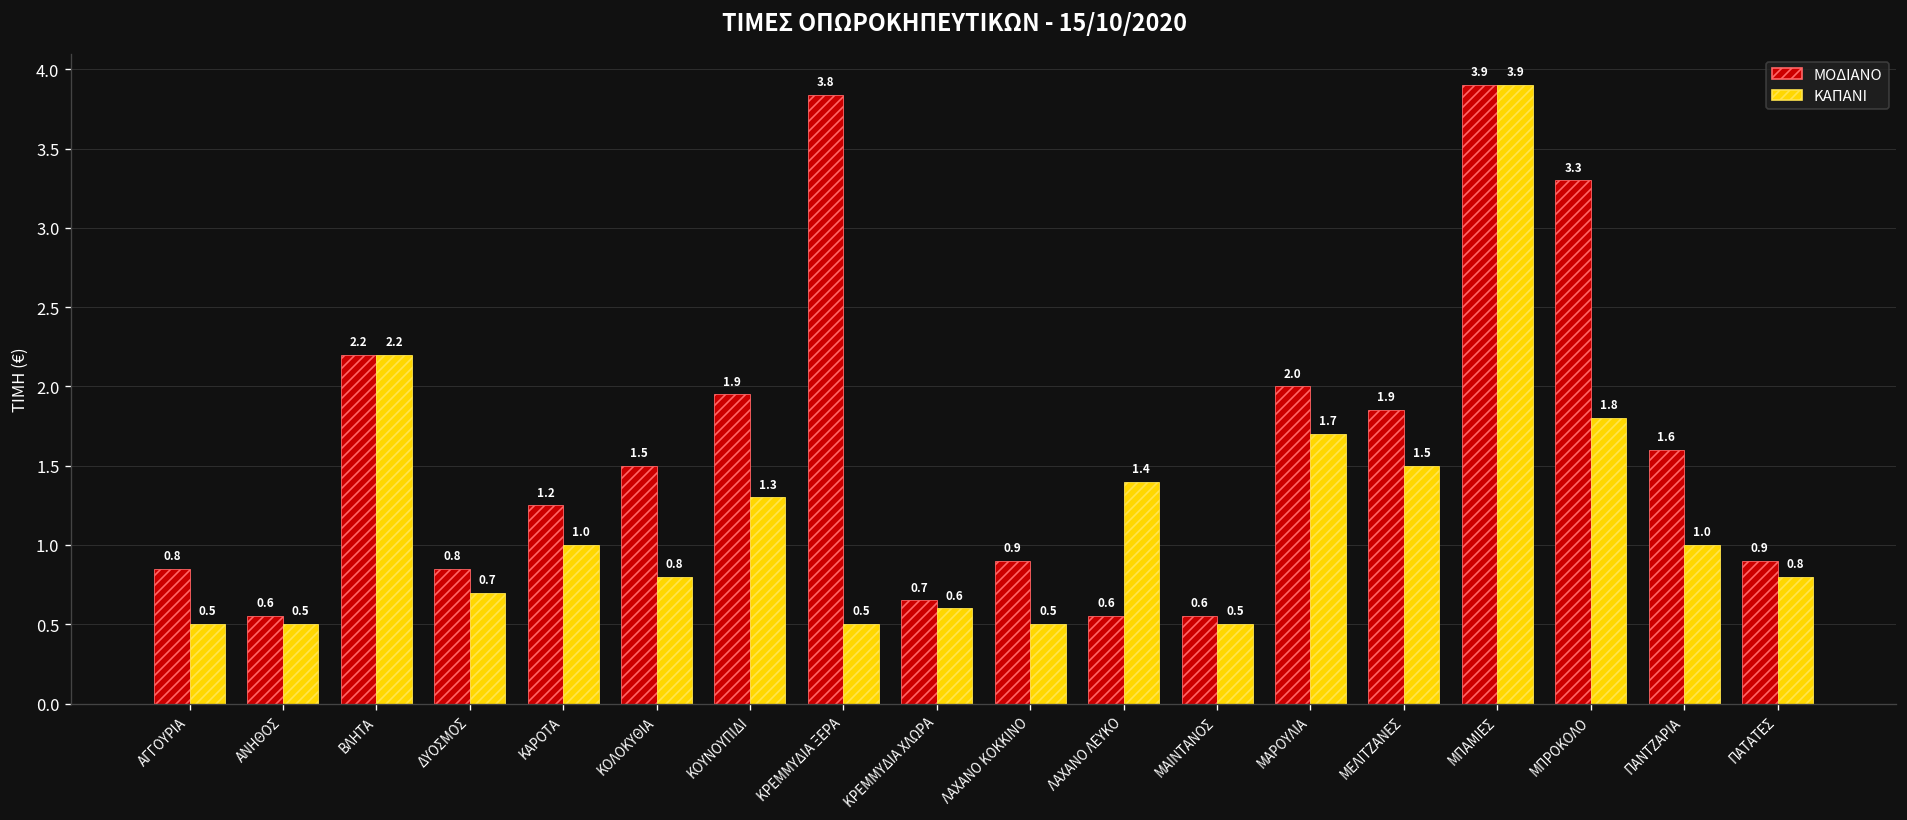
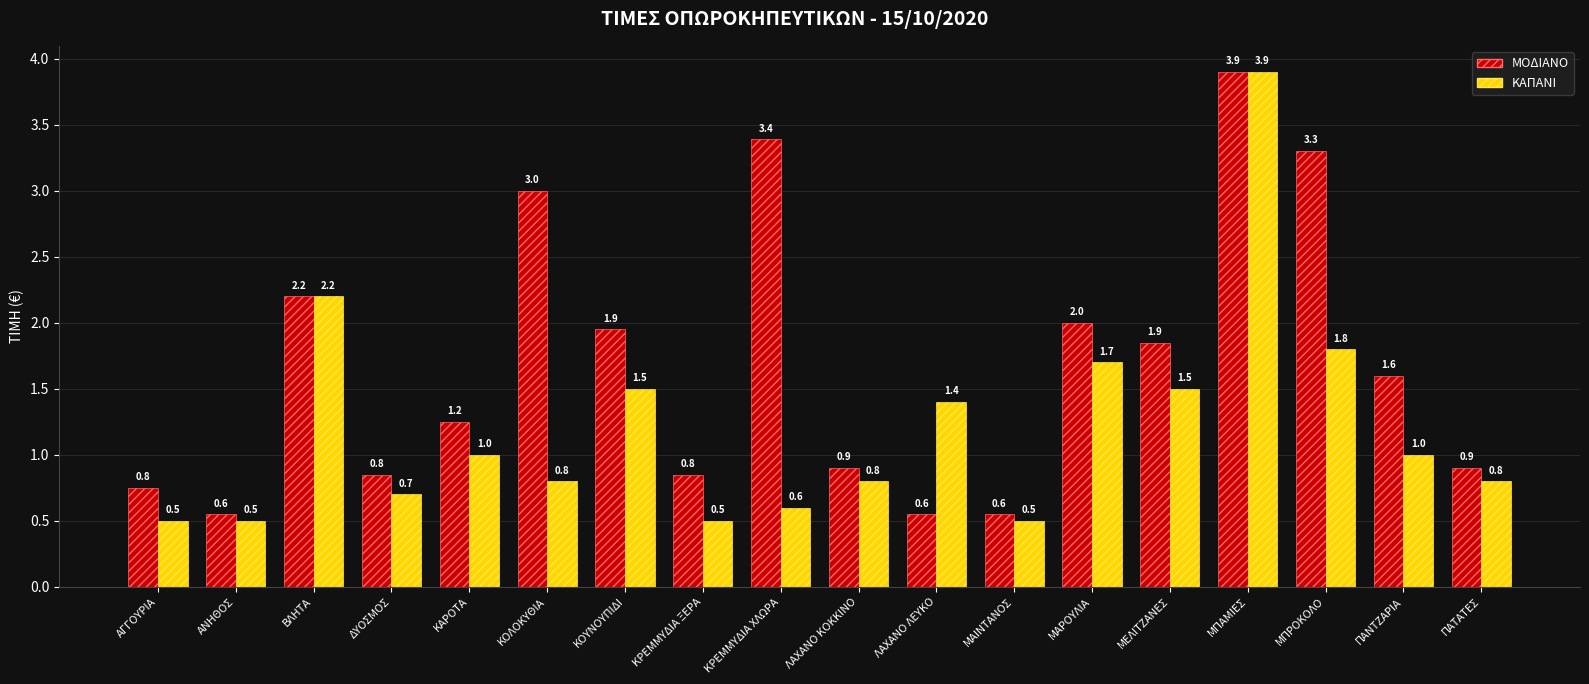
ΜΟΔΙΑΝΟ, ΑΓΓΟΥΡΙΑ: 0.85 -> 0.75
ΜΟΔΙΑΝΟ, ΚΟΛΟΚΥΘΙΑ: 1.5 -> 3.0
ΚΑΠΑΝΙ, ΚΟΥΝΟΥΠΙΔΙ: 1.3 -> 1.5
ΜΟΔΙΑΝΟ, ΚΡΕΜΜΥΔΙΑ ΞΕΡΑ: 3.8 -> 0.8
ΜΟΔΙΑΝΟ, ΚΡΕΜΜΥΔΙΑ ΧΛΩΡΑ: 0.7 -> 3.4
ΚΑΠΑΝΙ, ΛΑΧΑΝΟ ΚΟΚΚΙΝΟ: 0.5 -> 0.8
